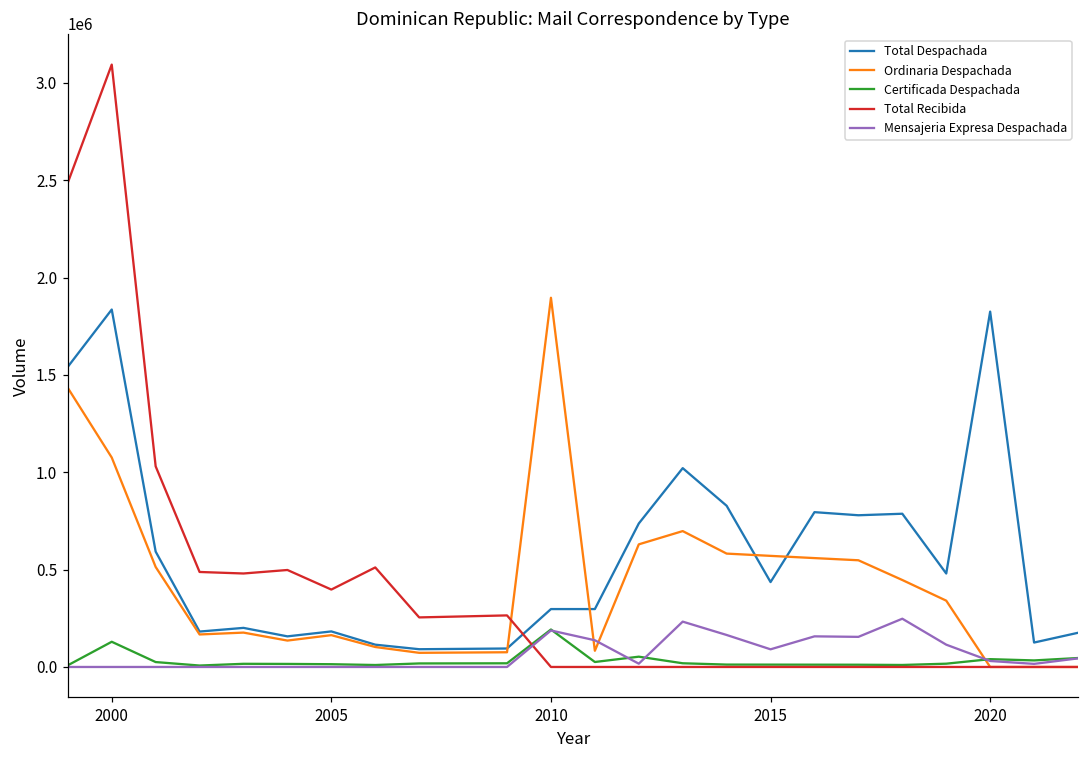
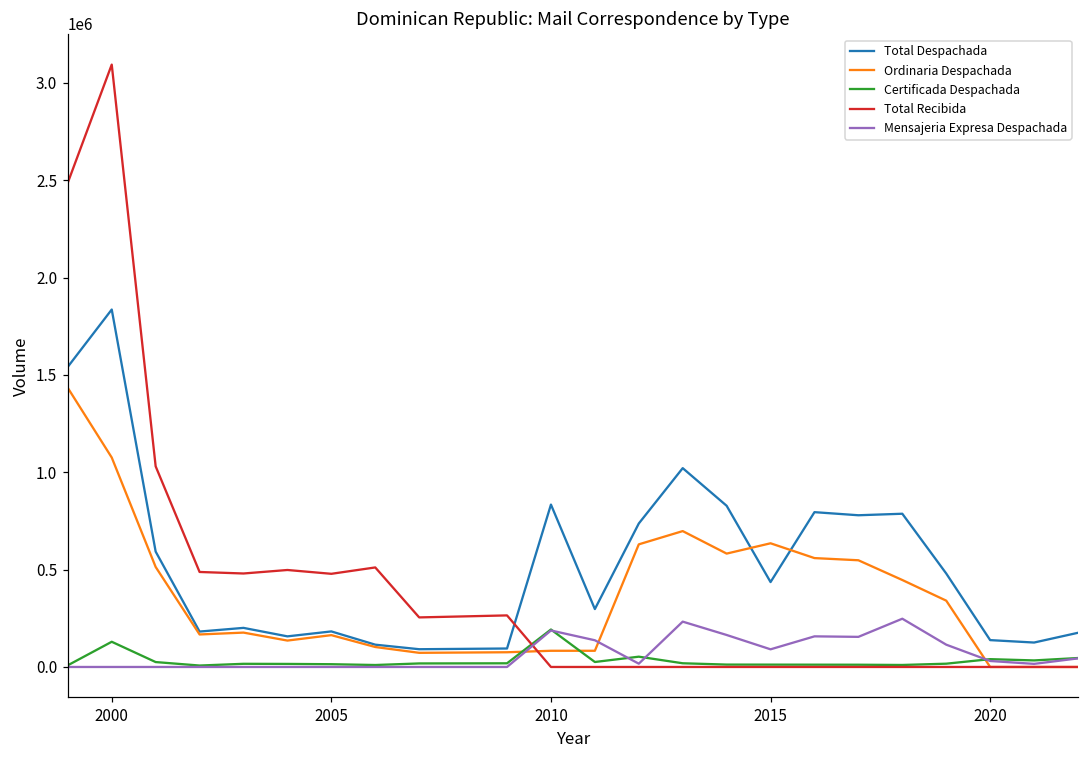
Total Recibida, 2005: 400000 -> 480000
Total Despachada, 2010: 300000 -> 830000
Ordinaria Despachada, 2010: 1900000 -> 80000
Ordinaria Despachada, 2015: 570000 -> 640000
Total Despachada, 2020: 1830000 -> 140000
